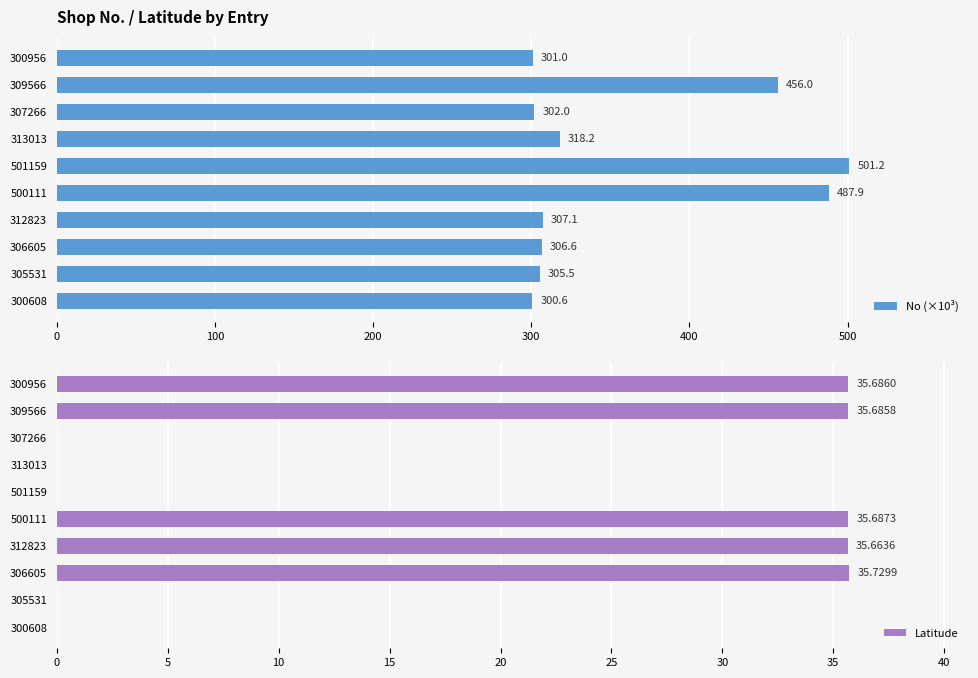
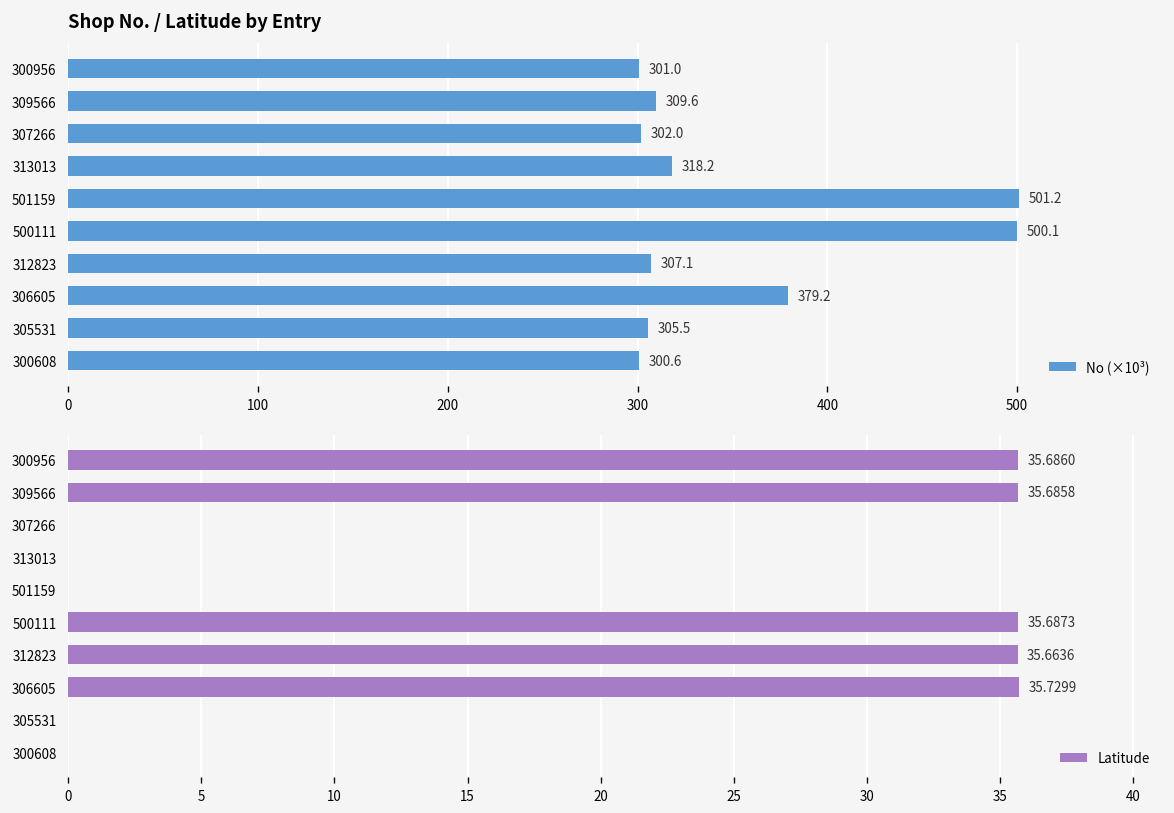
Shop No. / Latitude by Entry, 309566: 456.0 -> 309.6
Shop No. / Latitude by Entry, 500111: 487.9 -> 500.1
Shop No. / Latitude by Entry, 306605: 306.6 -> 379.2
